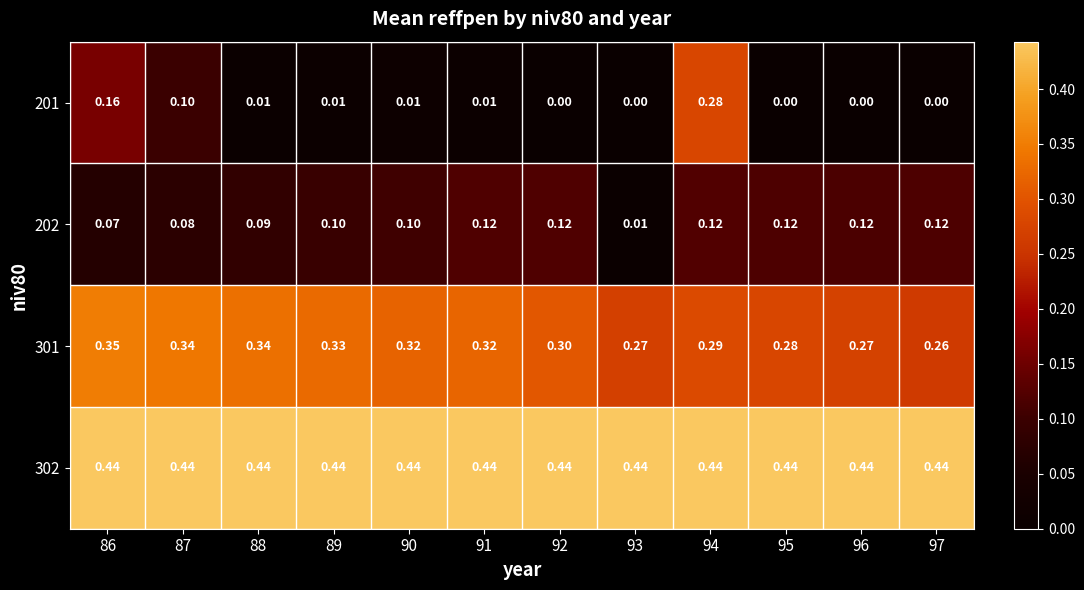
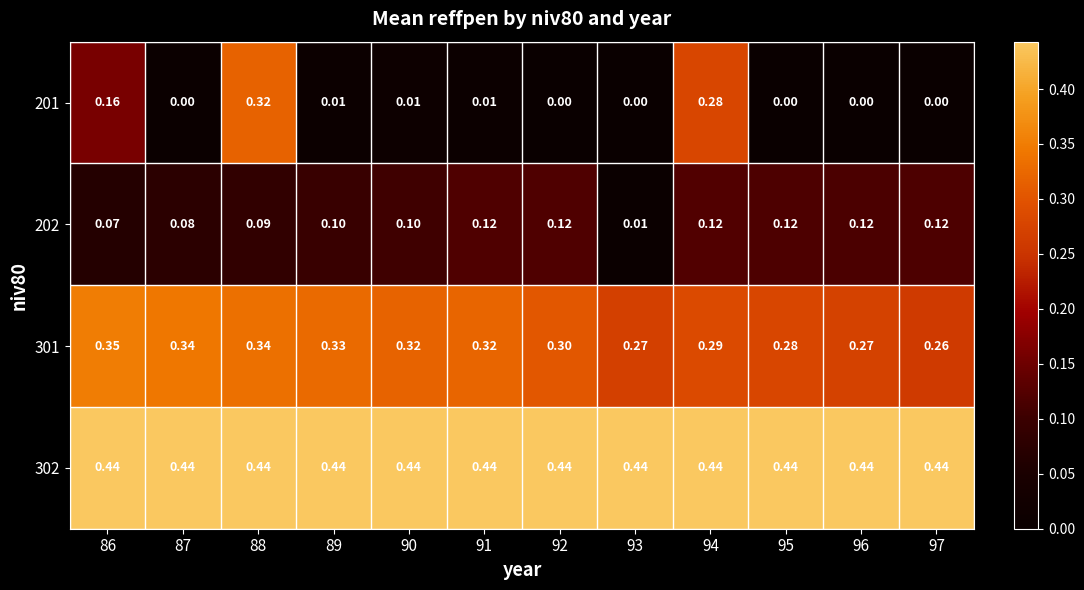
201, 87: 0.10 -> 0.00
201, 88: 0.01 -> 0.32
